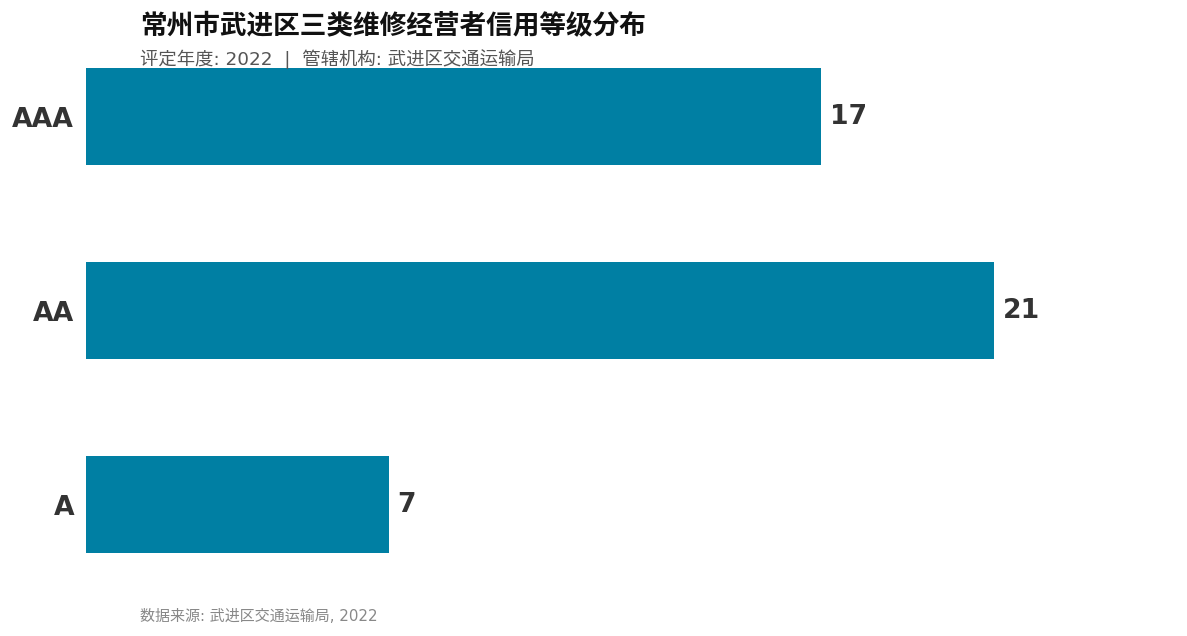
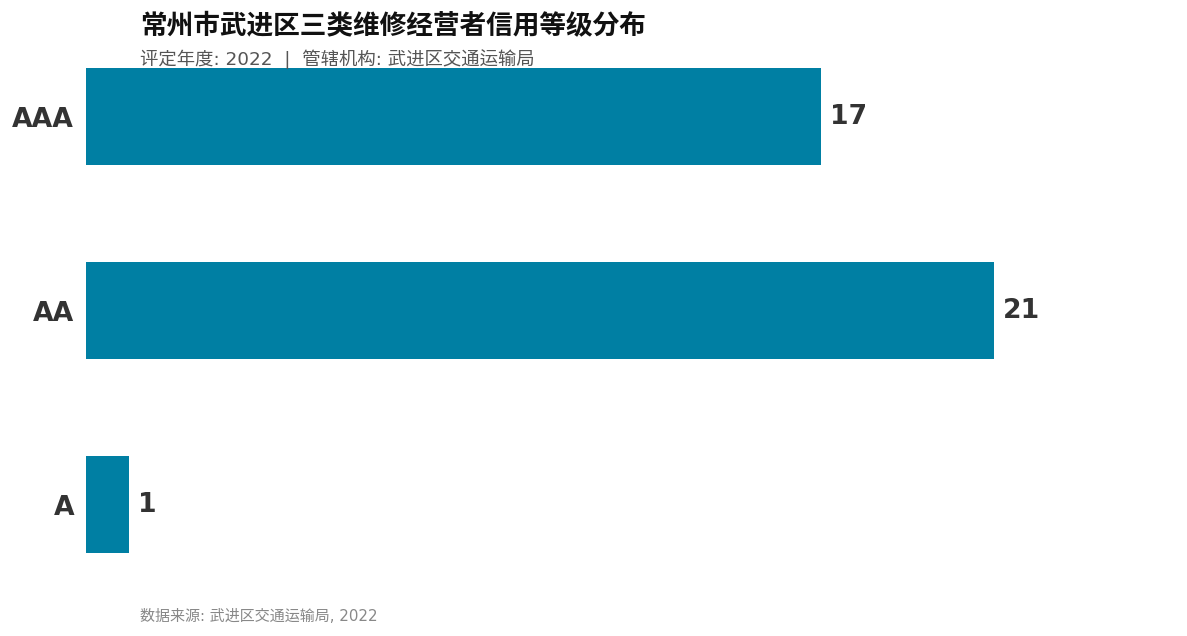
A: 7 -> 1
